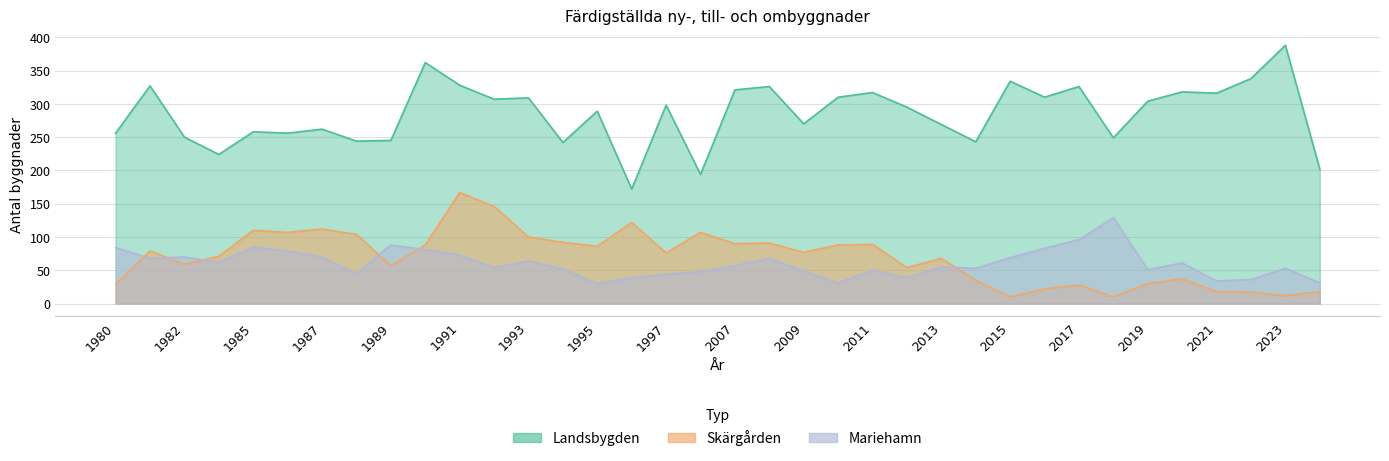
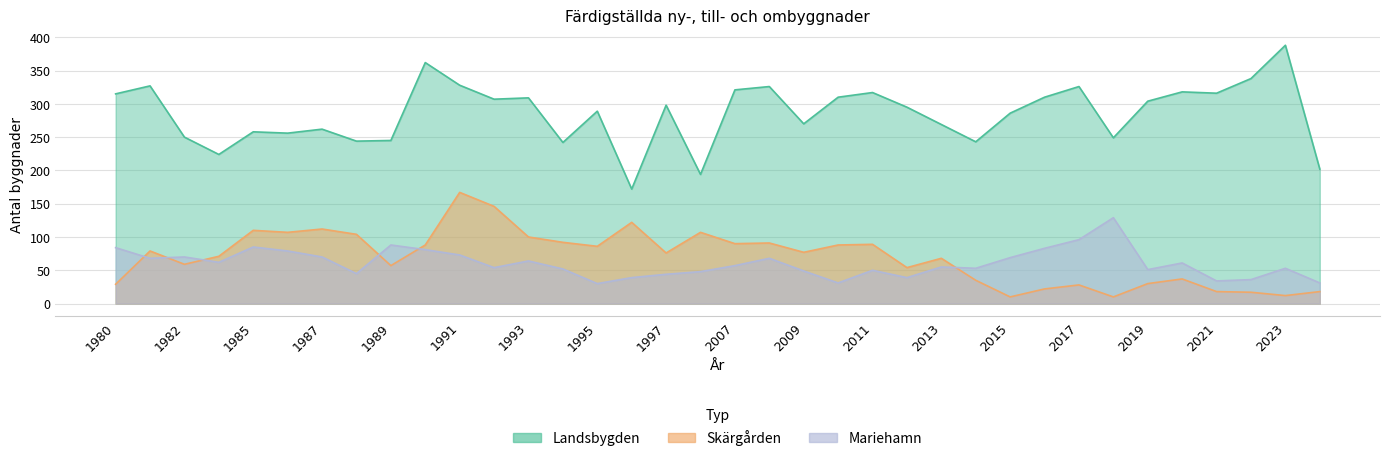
Landsbygden, 1980: 260 -> 320
Landsbygden, 2015: 330 -> 290
